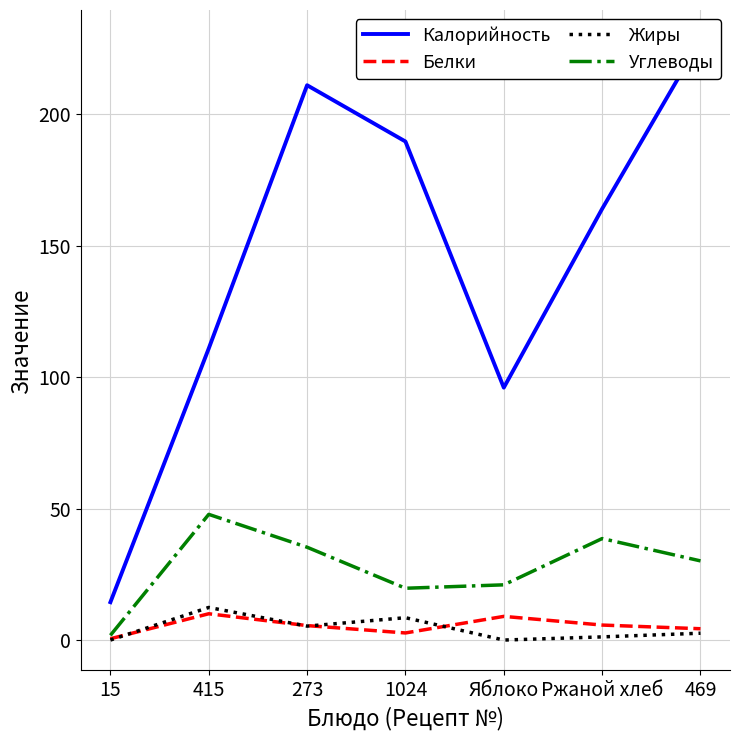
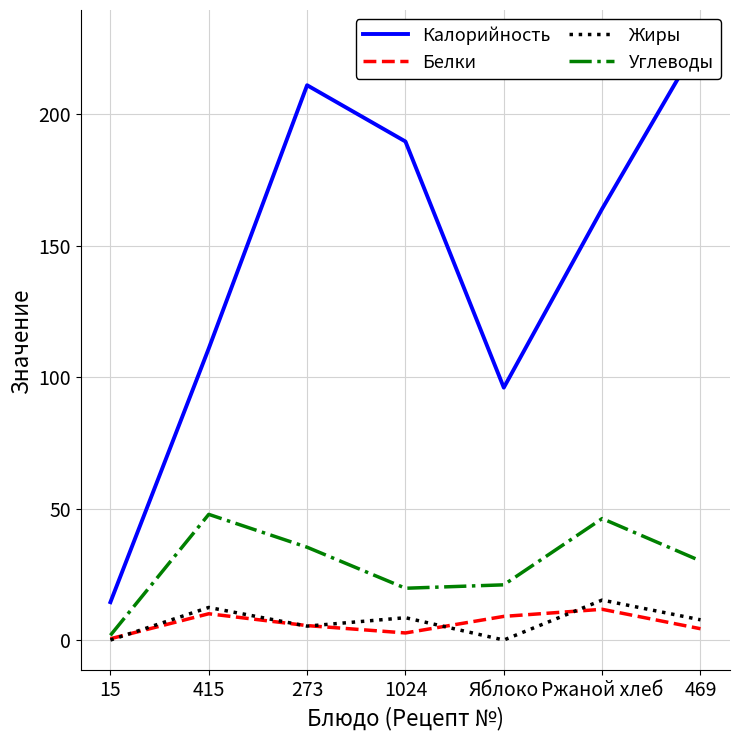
Белки, Ржаной хлеб: 6 -> 12
Жиры, Ржаной хлеб: 1 -> 15
Углеводы, Ржаной хлеб: 39 -> 46
Жиры, 469: 3 -> 8
